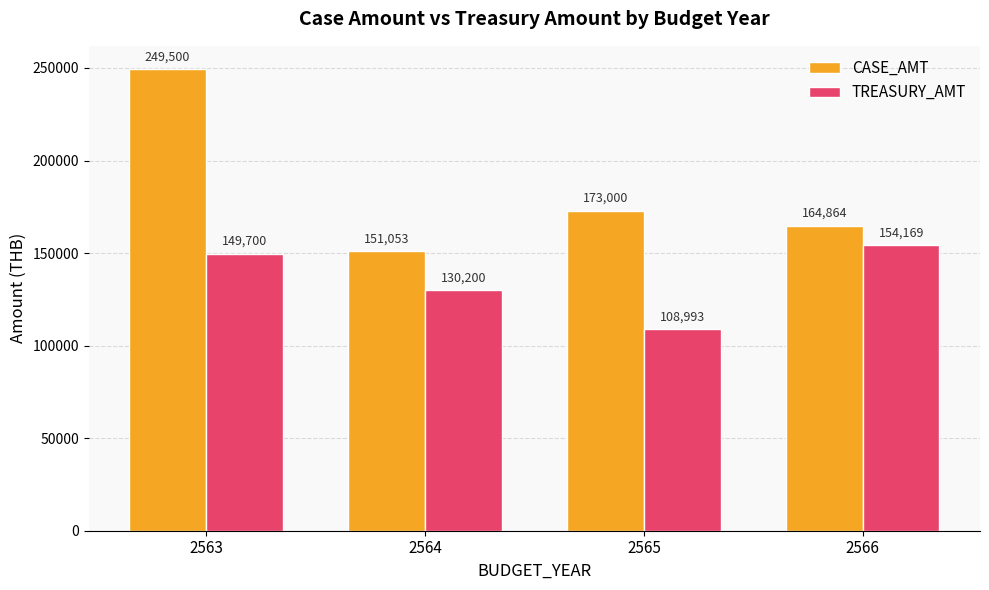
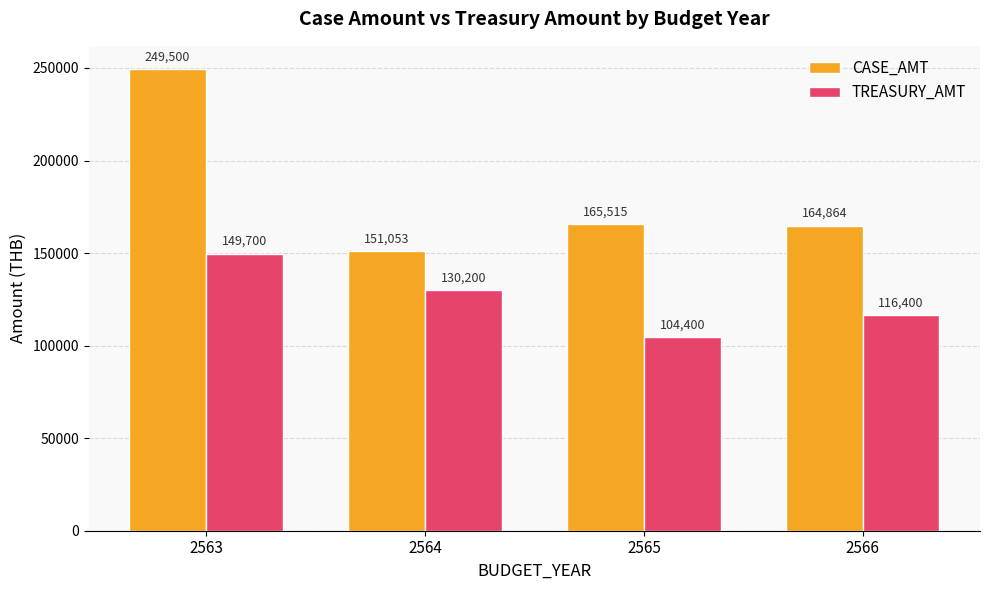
CASE_AMT, 2565: 173,000 -> 165,515
TREASURY_AMT, 2565: 108,993 -> 104,400
TREASURY_AMT, 2566: 154,169 -> 116,400
